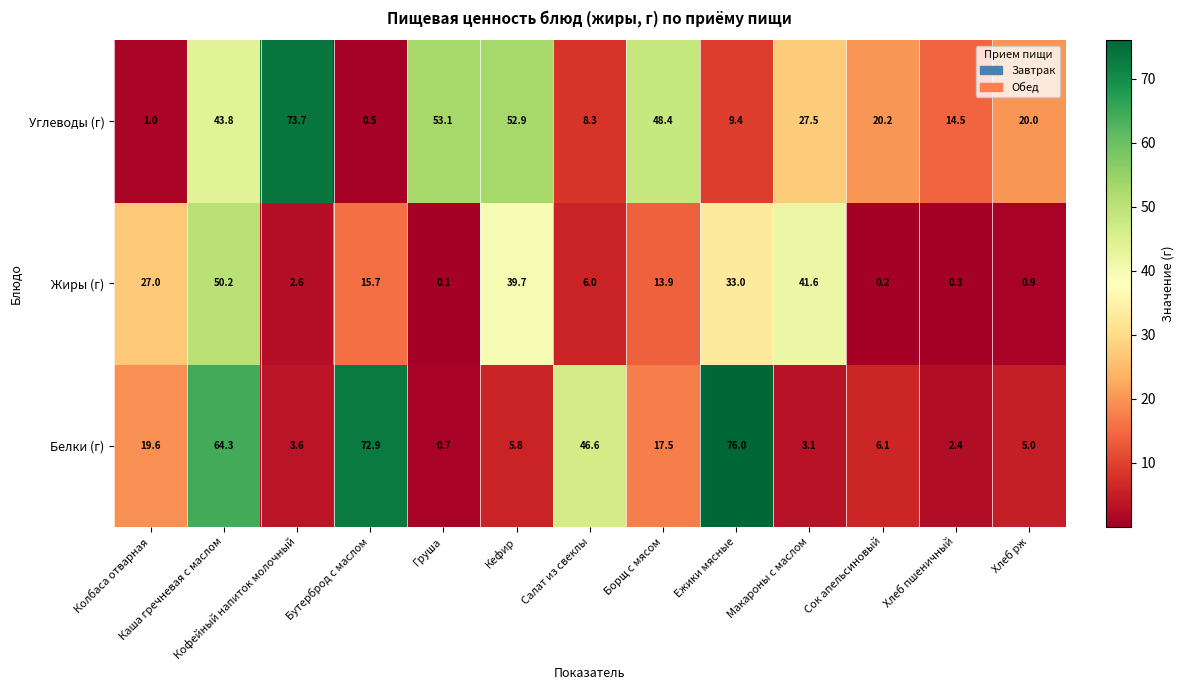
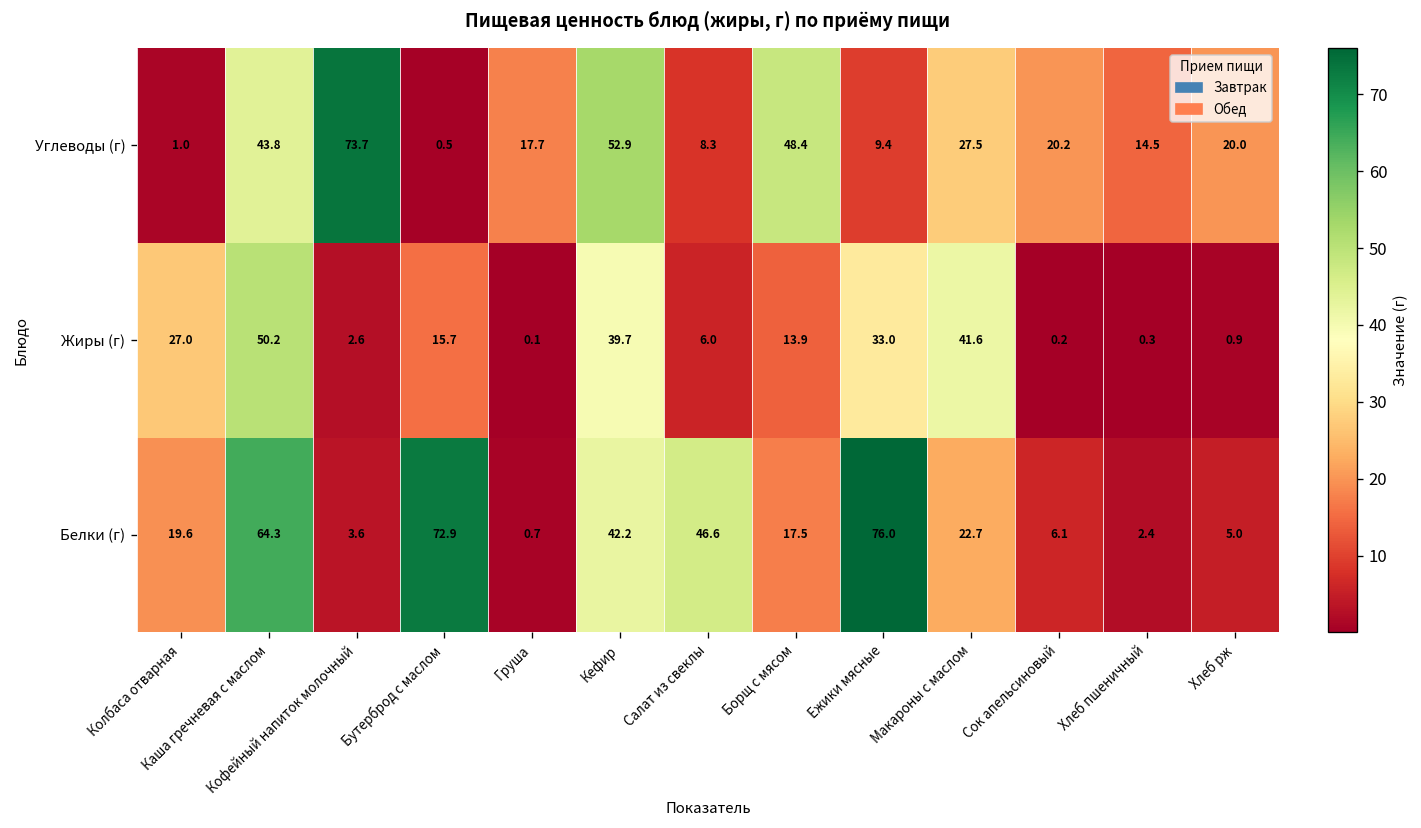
Углеводы (г), Груша: 53.1 -> 17.7
Белки (г), Кефир: 5.8 -> 42.2
Белки (г), Макароны с маслом: 3.1 -> 22.7
